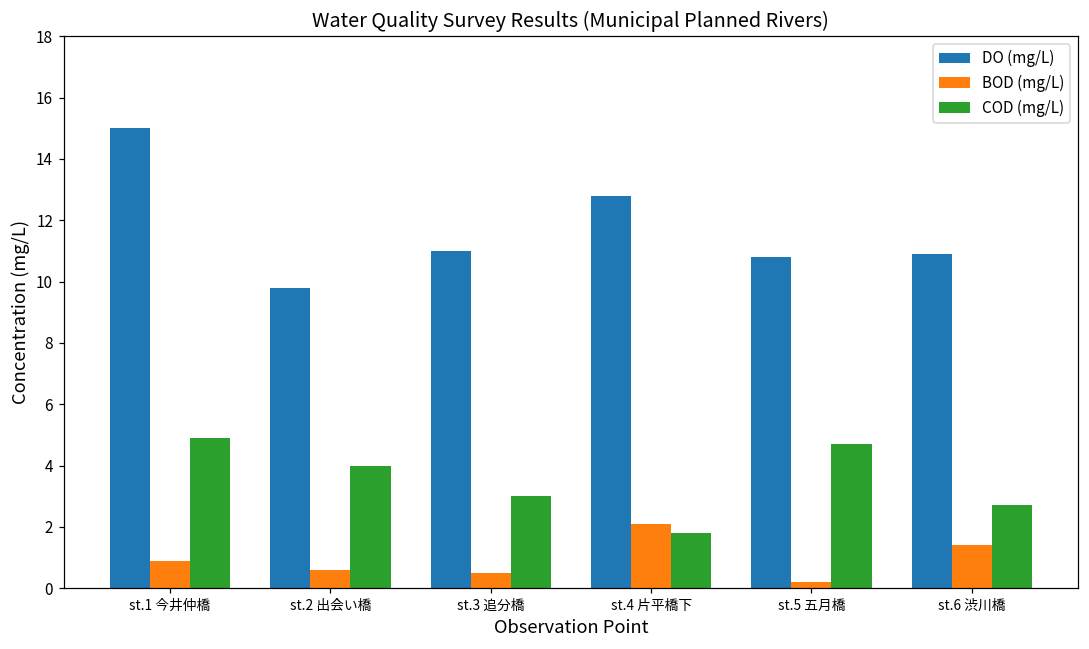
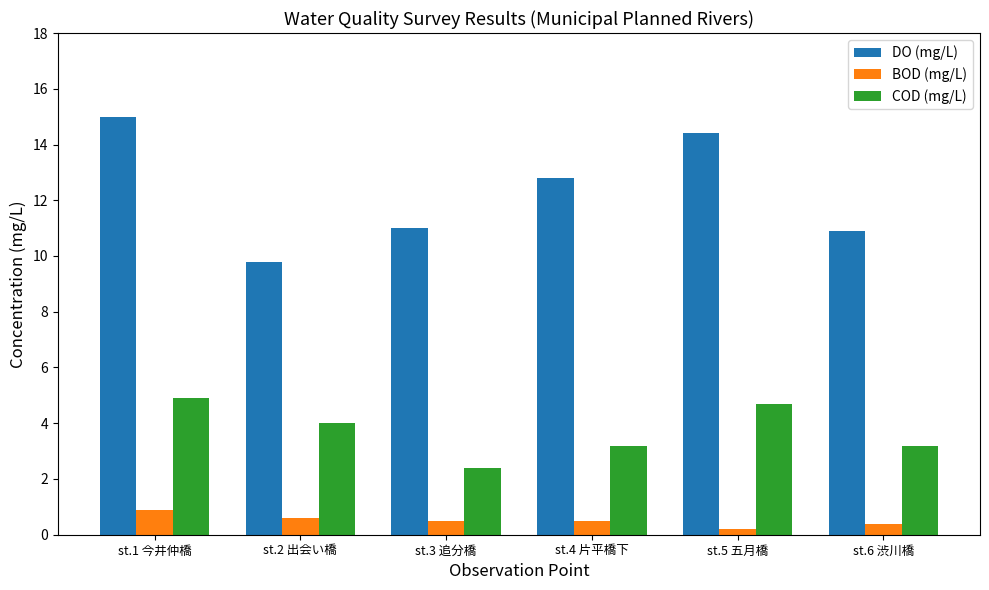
COD (mg/L), st.3 追分橋: 3.0 -> 2.4
BOD (mg/L), st.4 片平橋下: 2.1 -> 0.5
COD (mg/L), st.4 片平橋下: 1.8 -> 3.2
DO (mg/L), st.5 五月橋: 10.8 -> 14.4
BOD (mg/L), st.6 渋川橋: 1.4 -> 0.4
COD (mg/L), st.6 渋川橋: 2.7 -> 3.2
